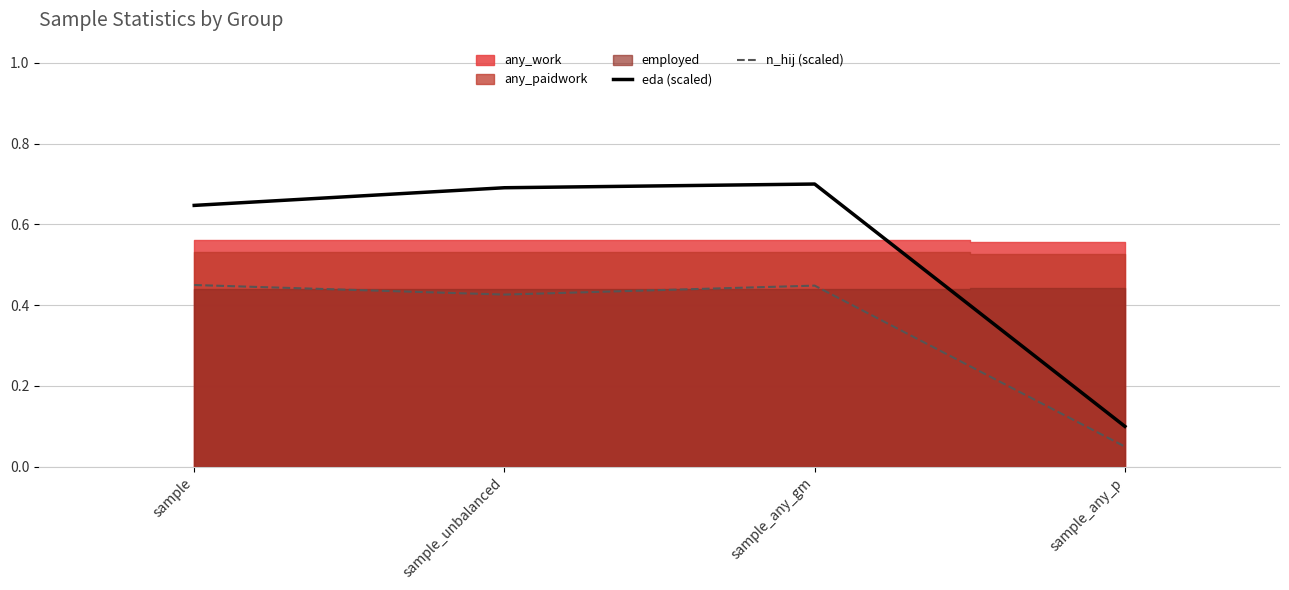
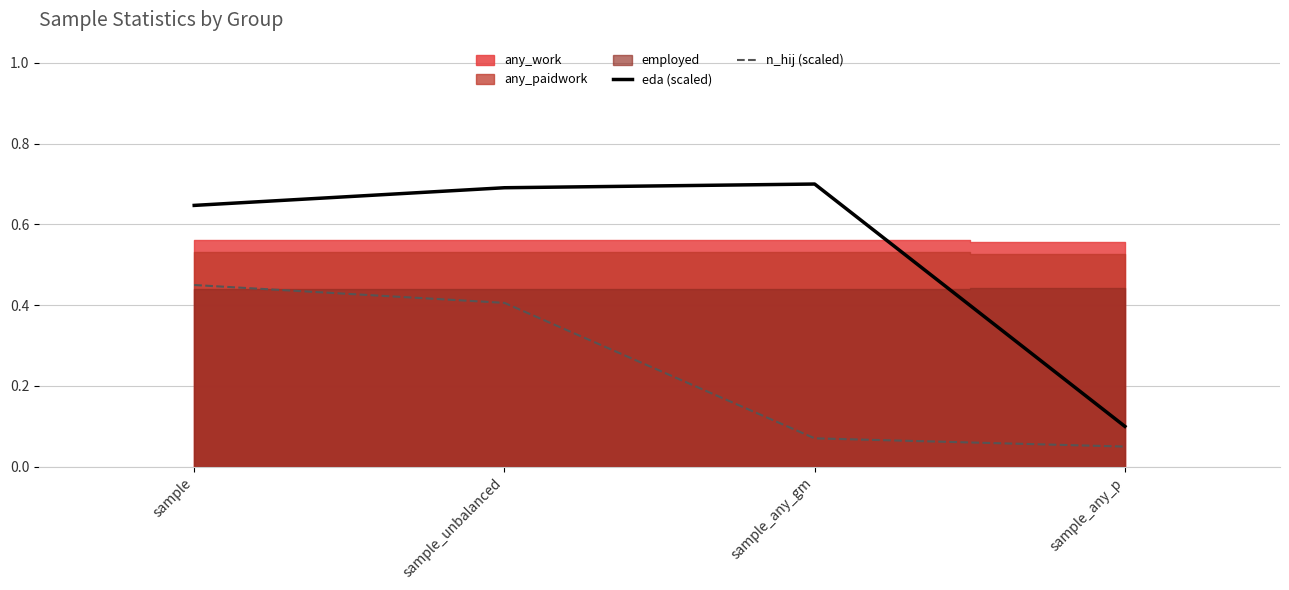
n_hij (scaled), sample_unbalanced: 0.43 -> 0.41
n_hij (scaled), sample_any_gm: 0.45 -> 0.07
